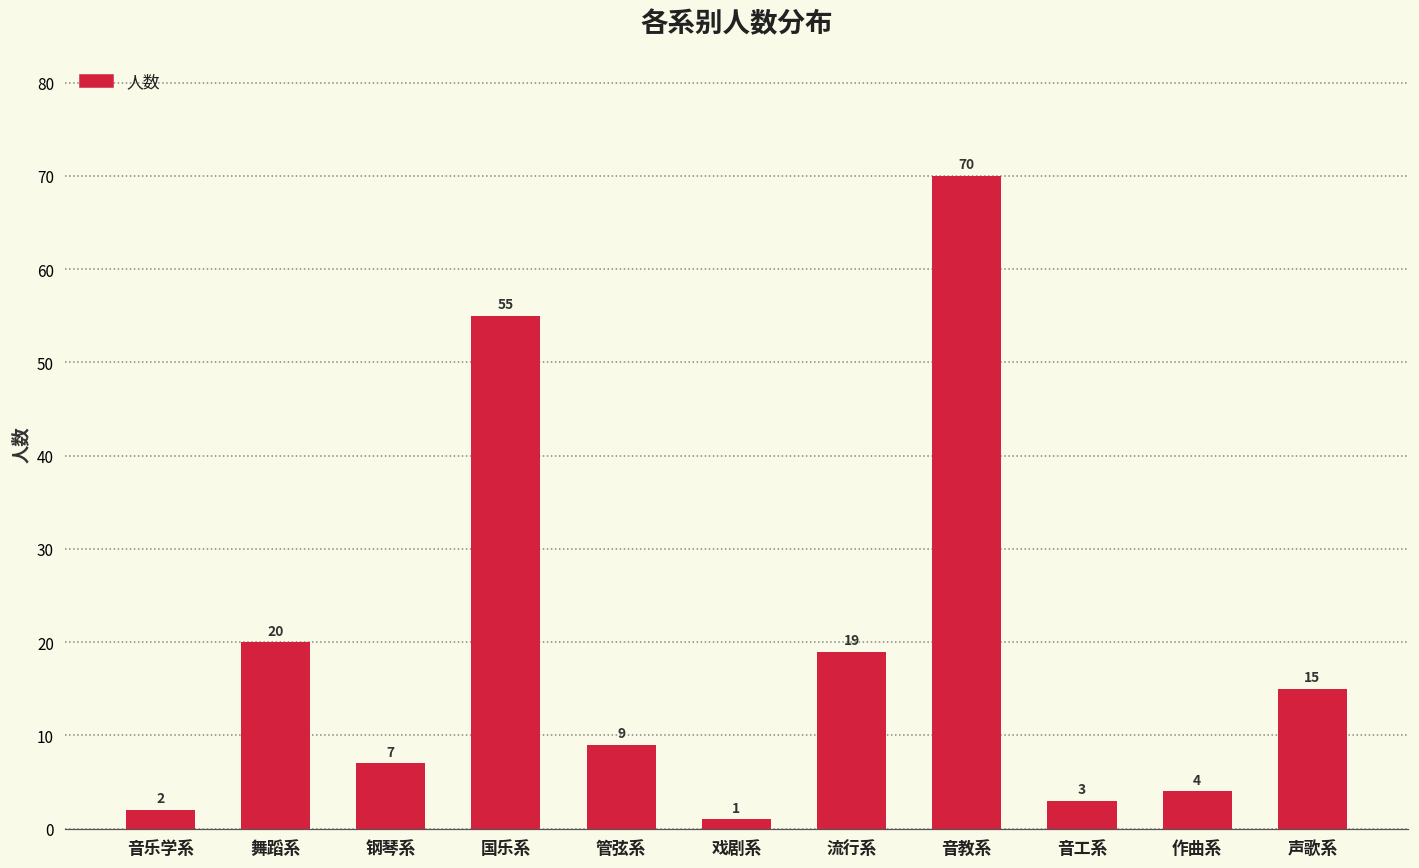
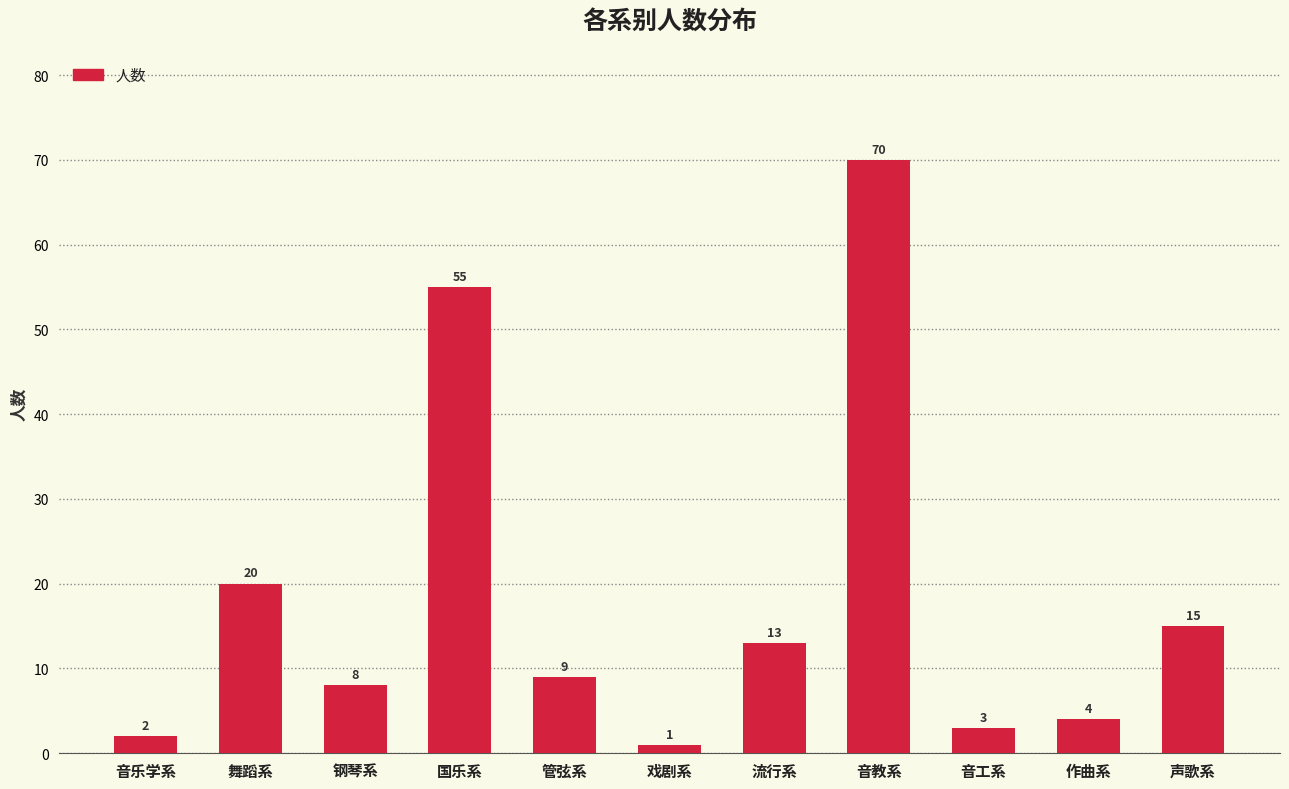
钢琴系: 7 -> 8
流行系: 19 -> 13
